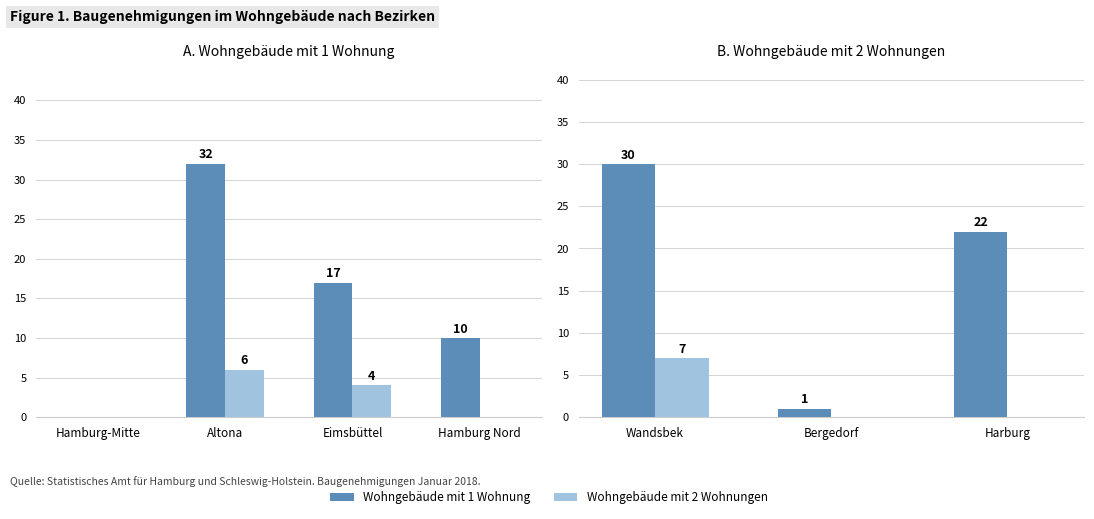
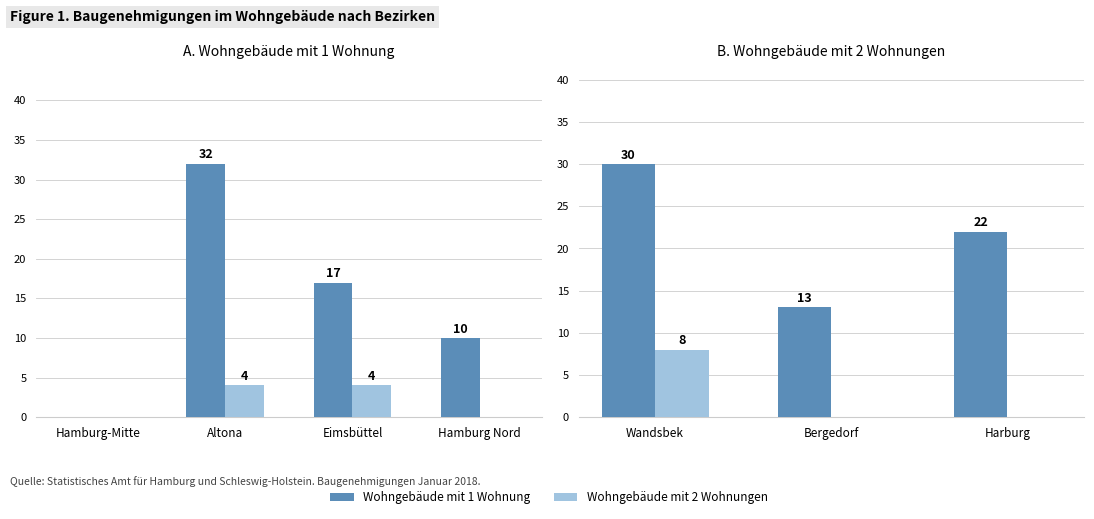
A. Wohngebäude mit 1 Wohnung, Wohngebäude mit 2 Wohnungen, Altona: 6 -> 4
B. Wohngebäude mit 2 Wohnungen, Wohngebäude mit 2 Wohnungen, Wandsbek: 7 -> 8
B. Wohngebäude mit 2 Wohnungen, Wohngebäude mit 1 Wohnung, Bergedorf: 1 -> 13
